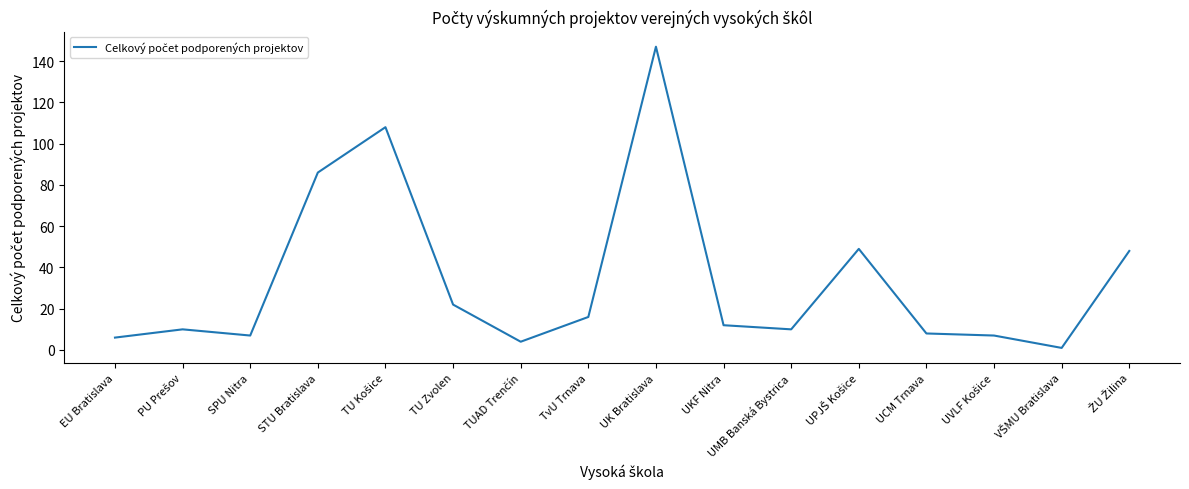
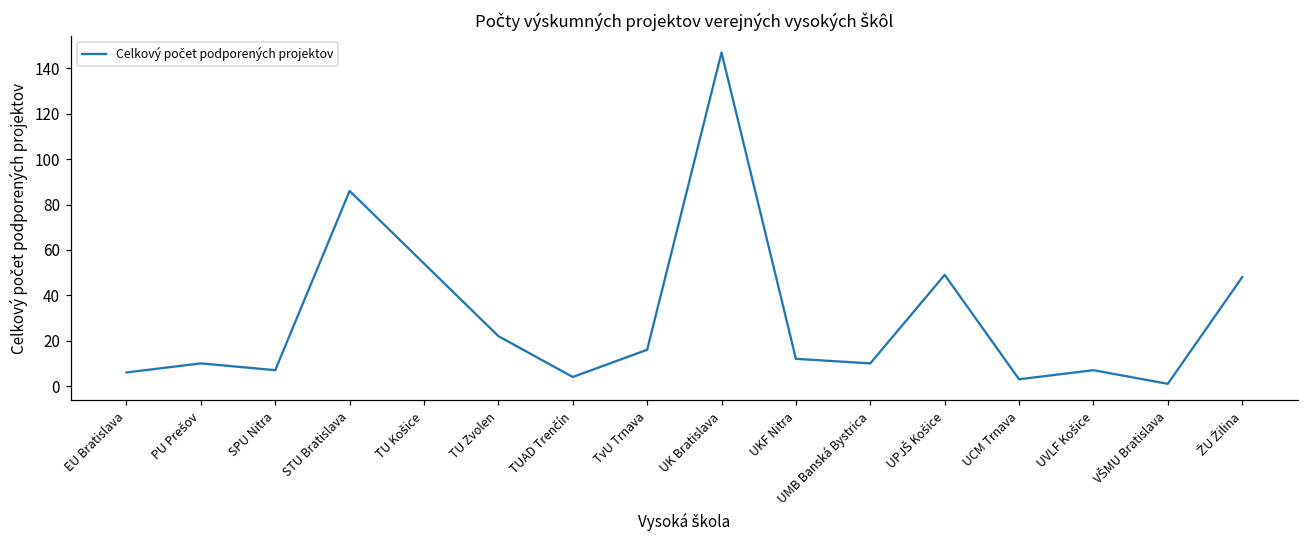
TU Košice: 108 -> 54
UCM Trnava: 8 -> 3
